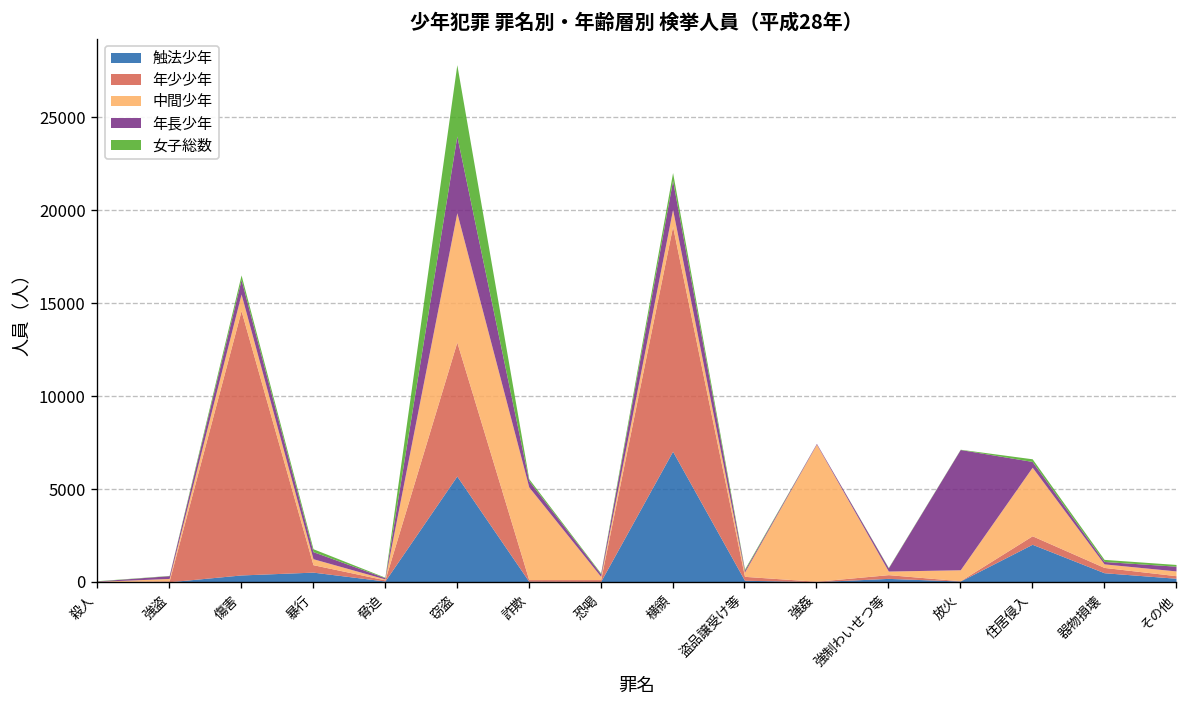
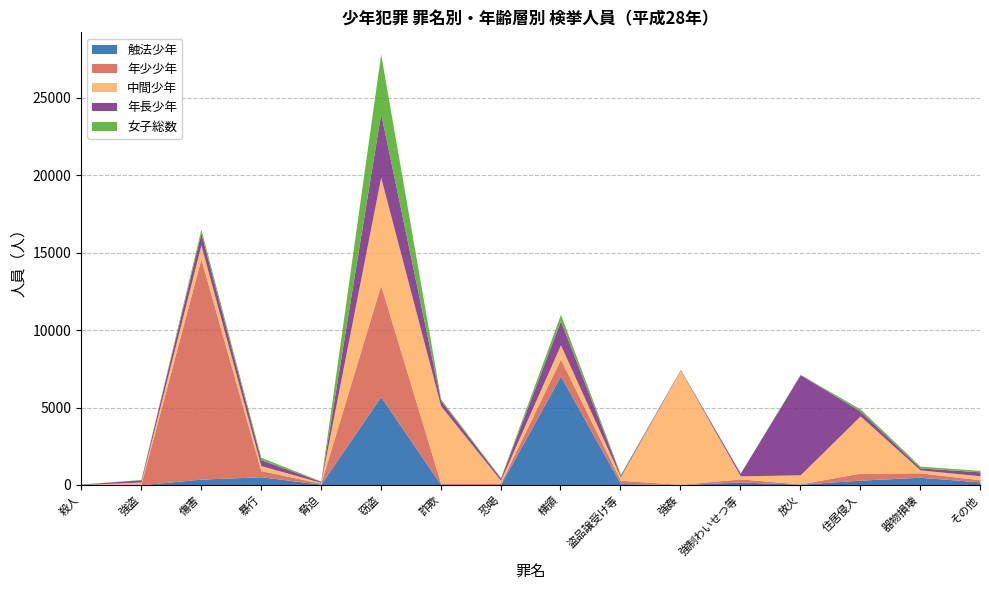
年少少年, 横領: 12100 -> 1100
触法少年, 住居侵入: 2000 -> 300
